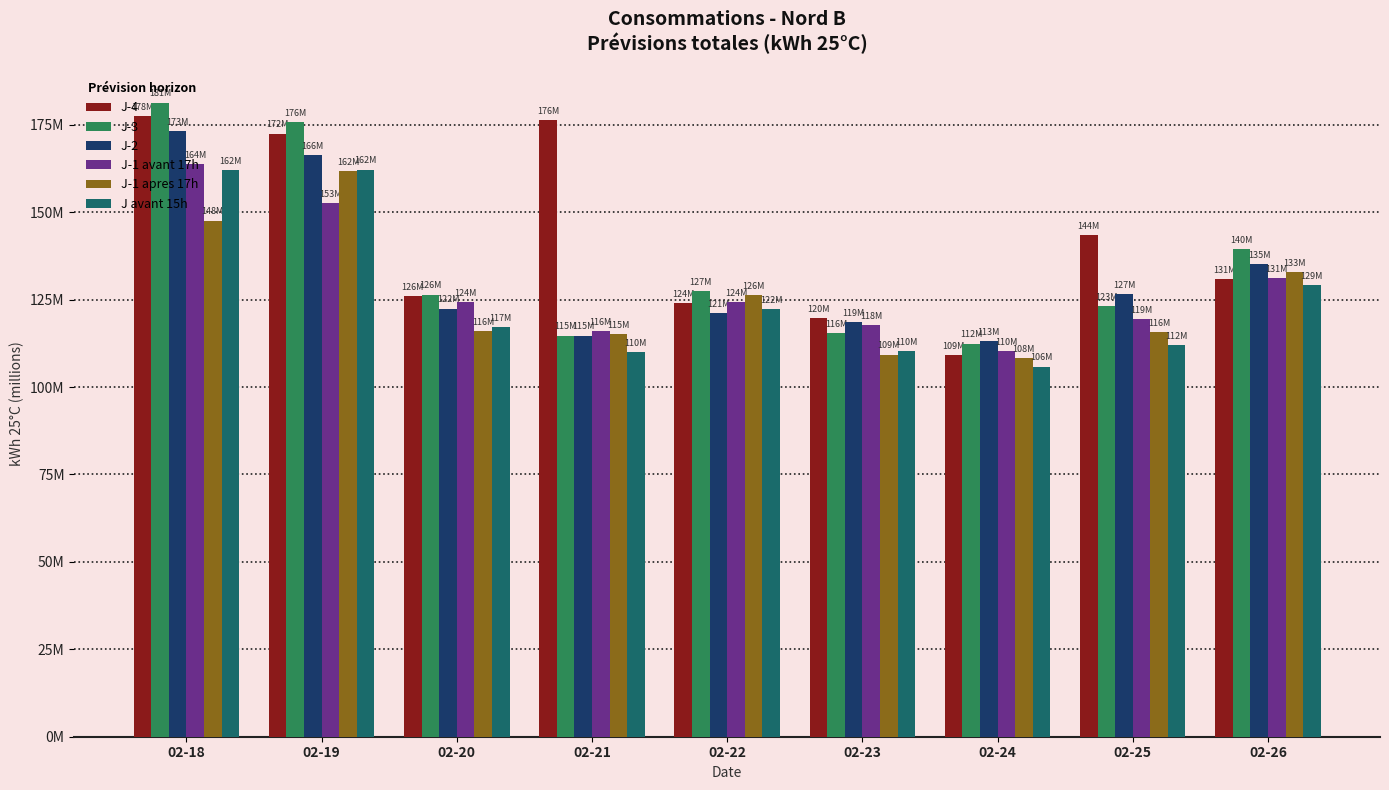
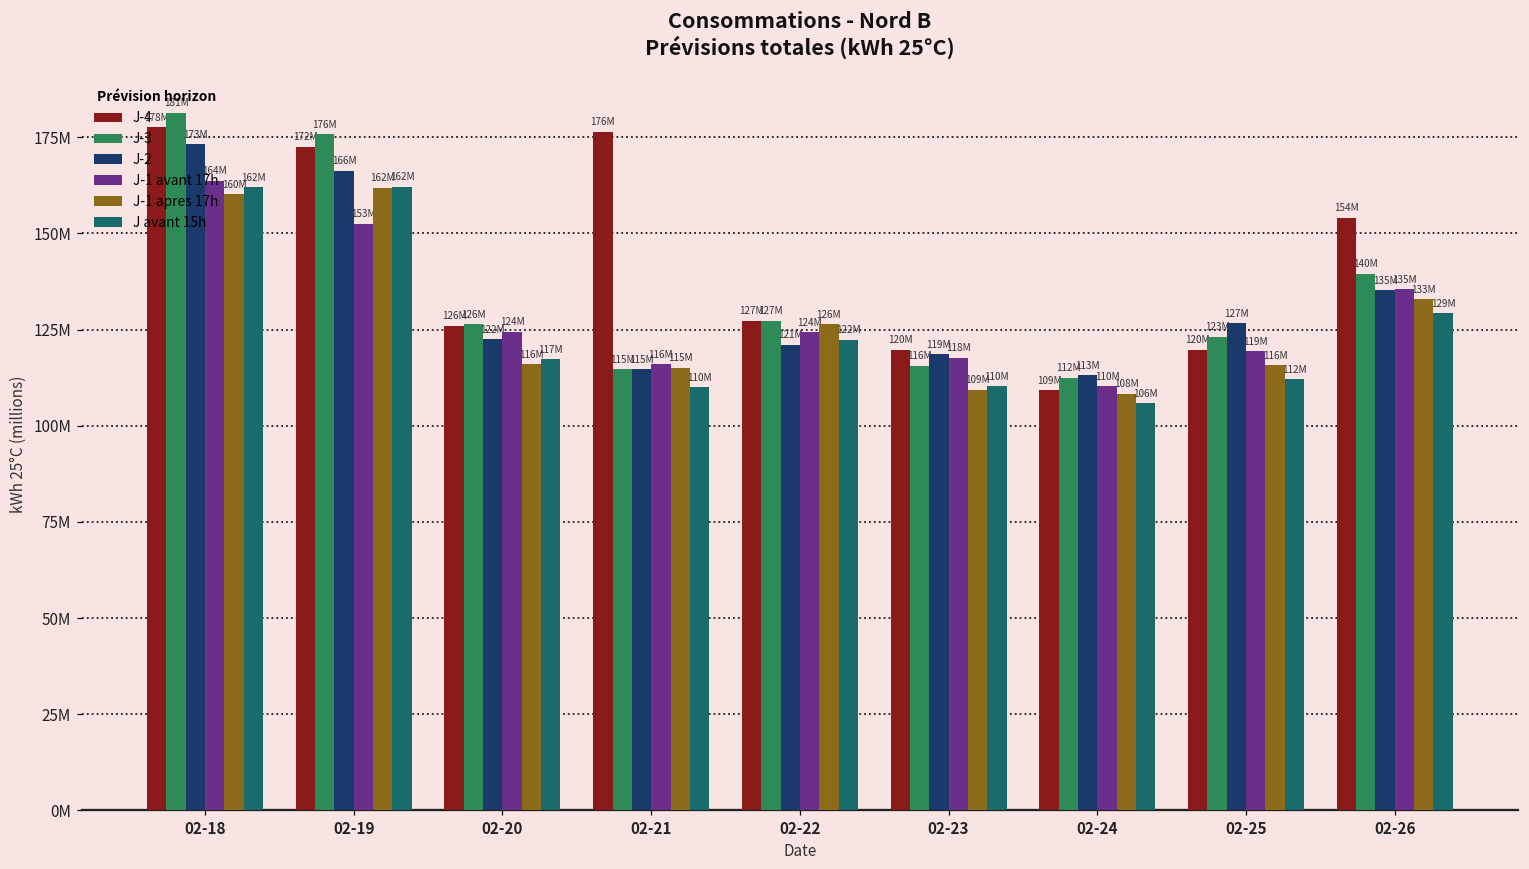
J-1 apres 17h, 02-18: 148M -> 160M
J-4, 02-22: 124M -> 127M
J-4, 02-25: 144M -> 120M
J-4, 02-26: 131M -> 154M
J-1 avant 17h, 02-26: 131M -> 135M
